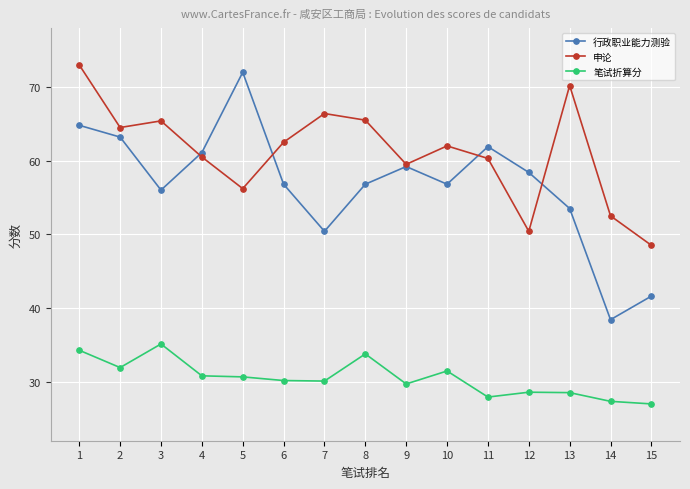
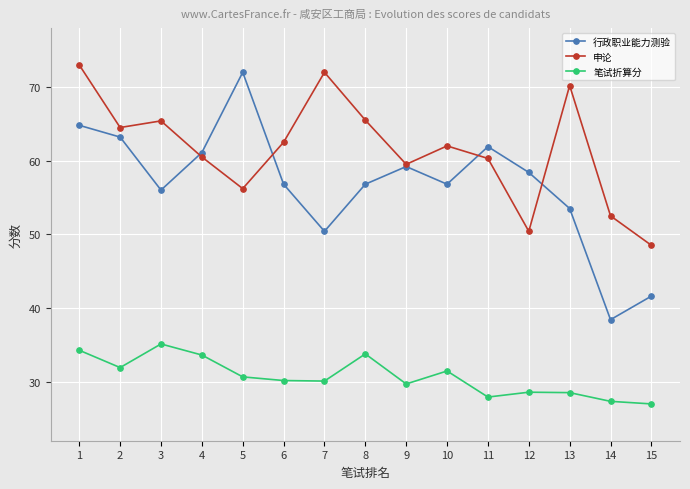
笔试折算分, 4: 31 -> 34
申论, 7: 66 -> 72
